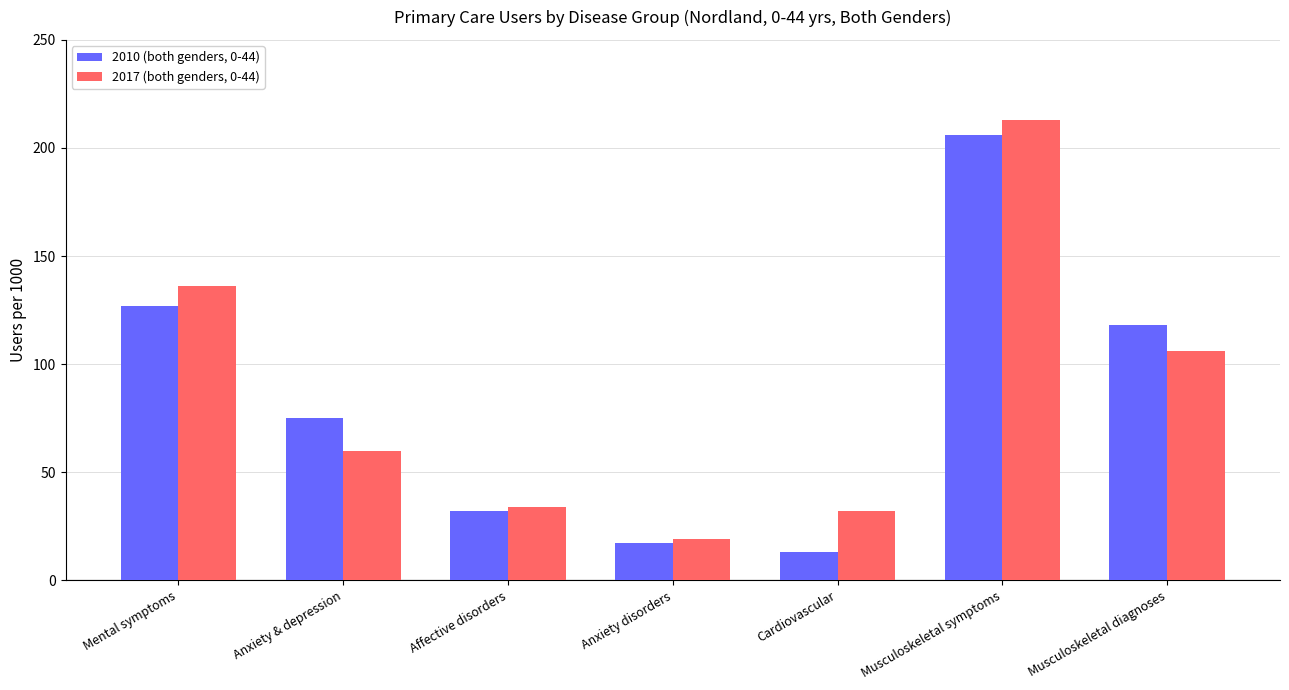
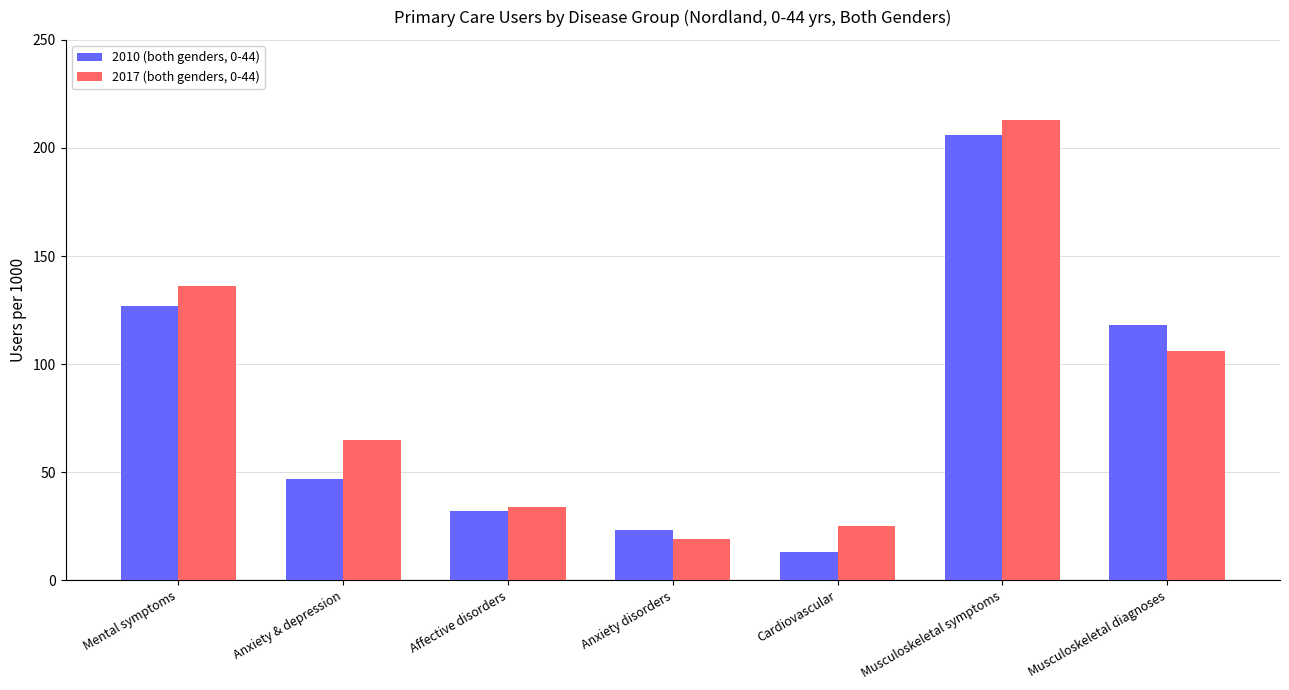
2010 (both genders, 0-44), Anxiety & depression: 75 -> 47
2017 (both genders, 0-44), Anxiety & depression: 60 -> 65
2010 (both genders, 0-44), Anxiety disorders: 17 -> 23
2017 (both genders, 0-44), Cardiovascular: 32 -> 25
